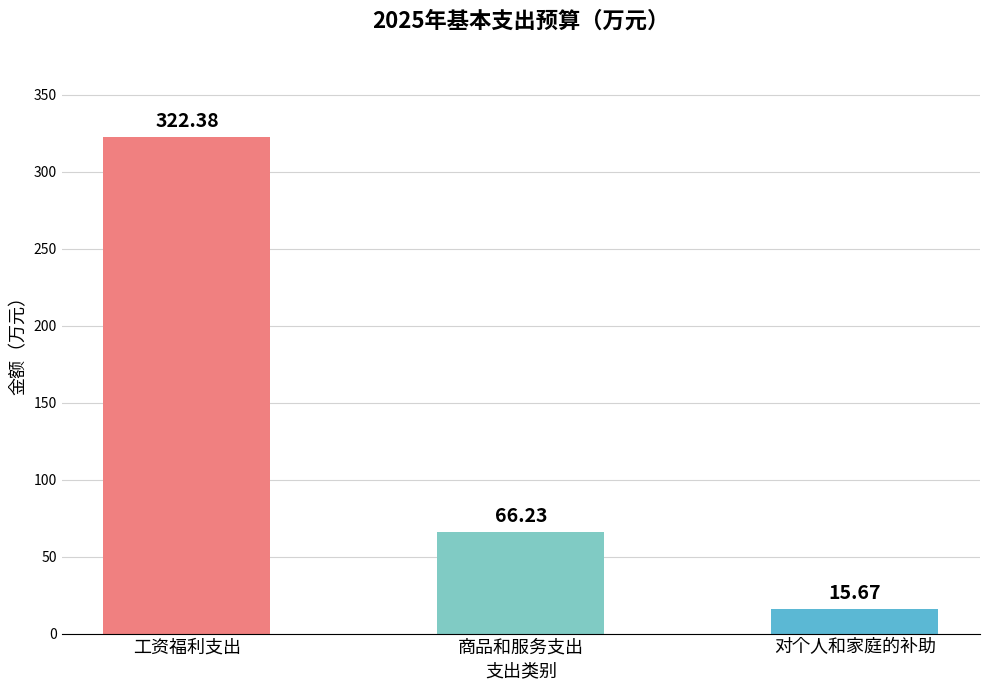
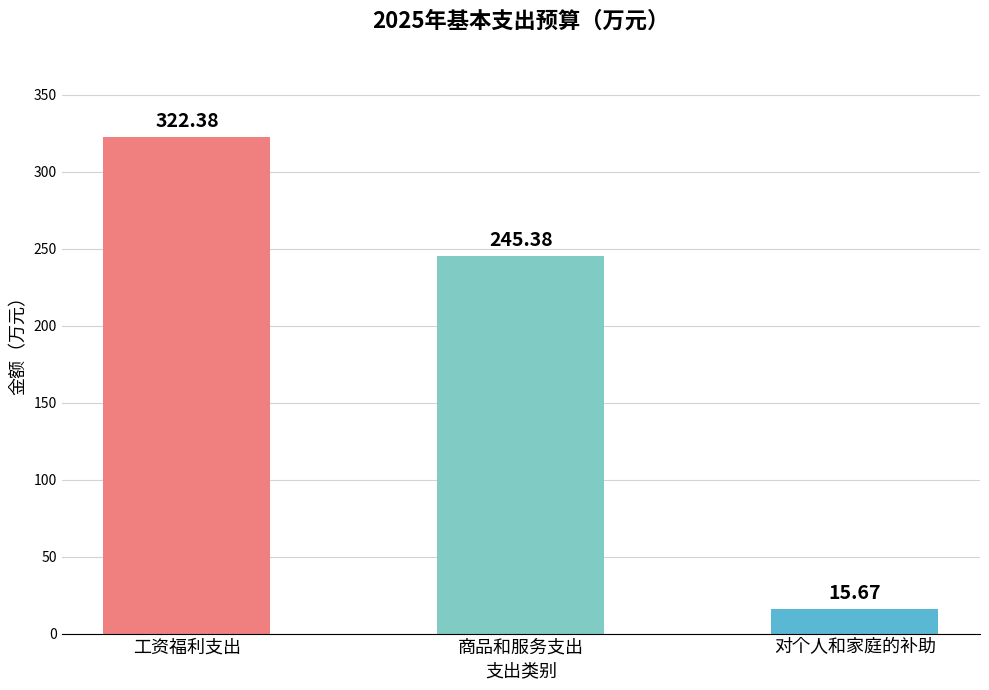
商品和服务支出: 66.23 -> 245.38
